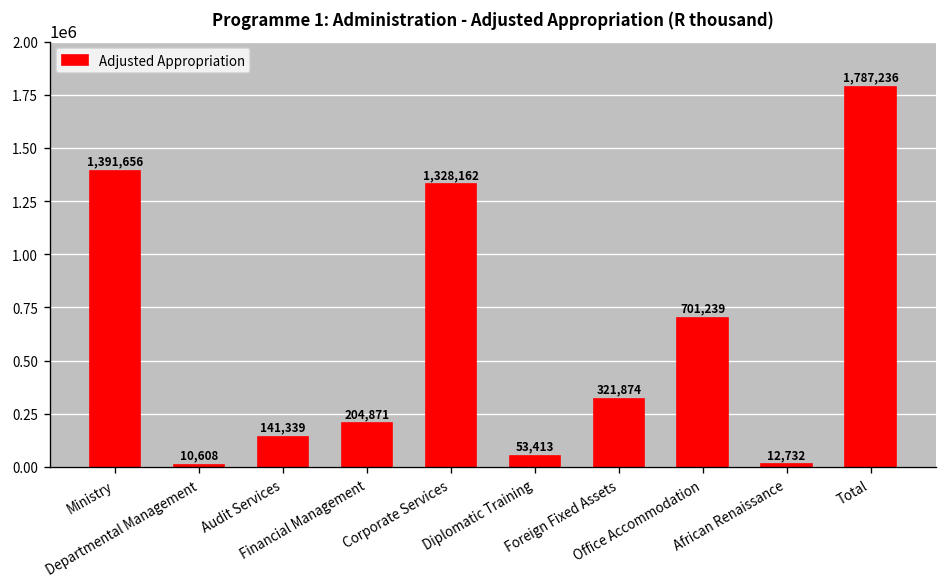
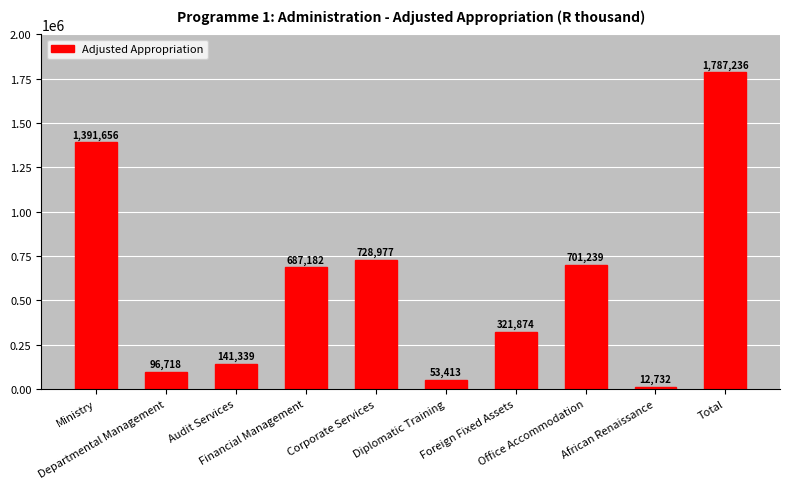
Departmental Management: 10,608 -> 96,718
Financial Management: 204,871 -> 687,182
Corporate Services: 1,328,162 -> 728,977
